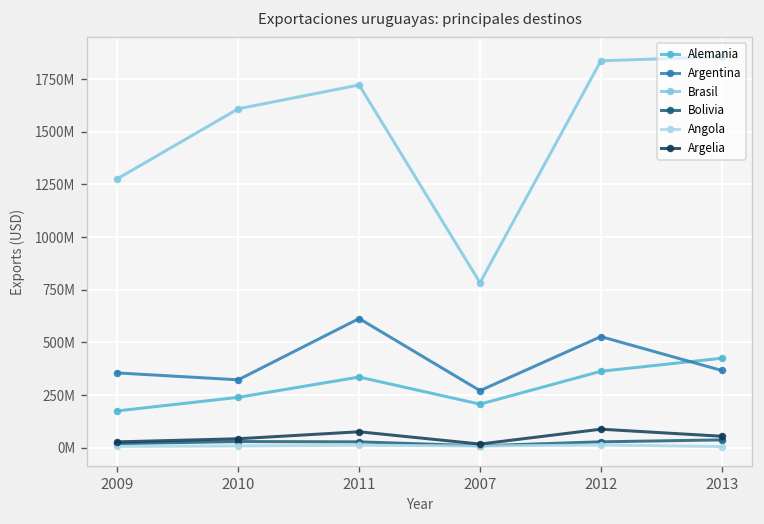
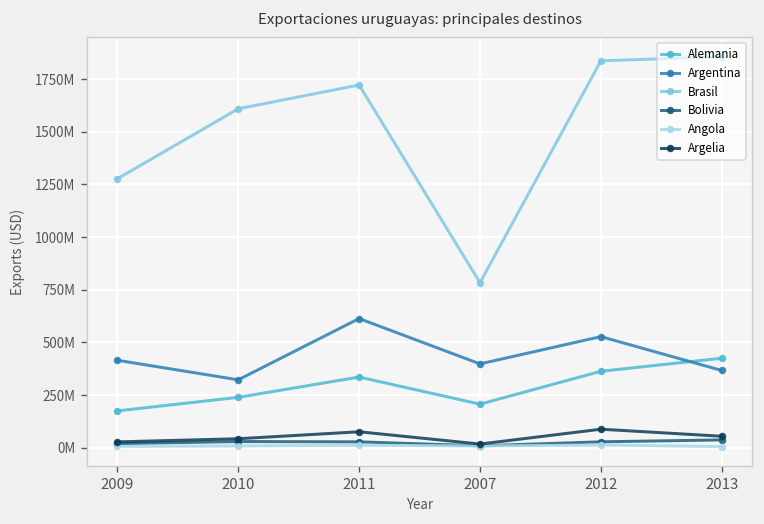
Argentina, 2009: 360000000 -> 420000000
Argentina, 2007: 270000000 -> 400000000
